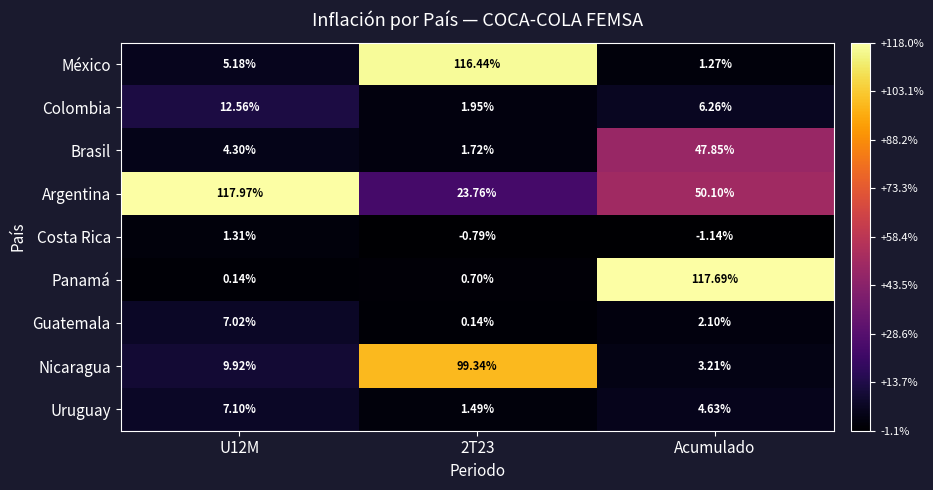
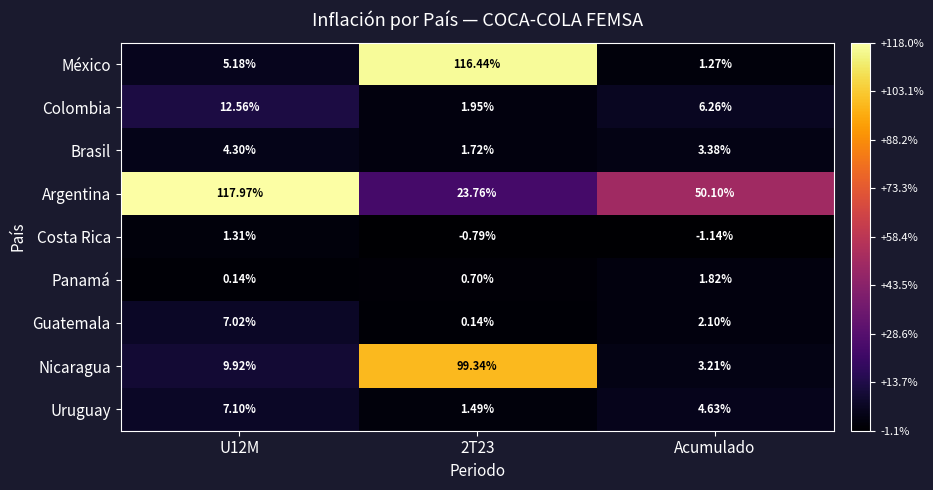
Brasil, Acumulado: 47.85% -> 3.38%
Panamá, Acumulado: 117.69% -> 1.82%
